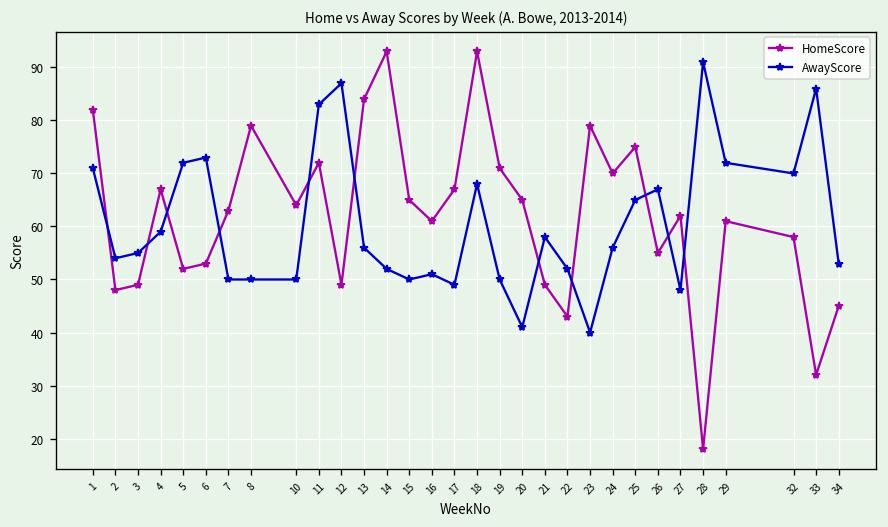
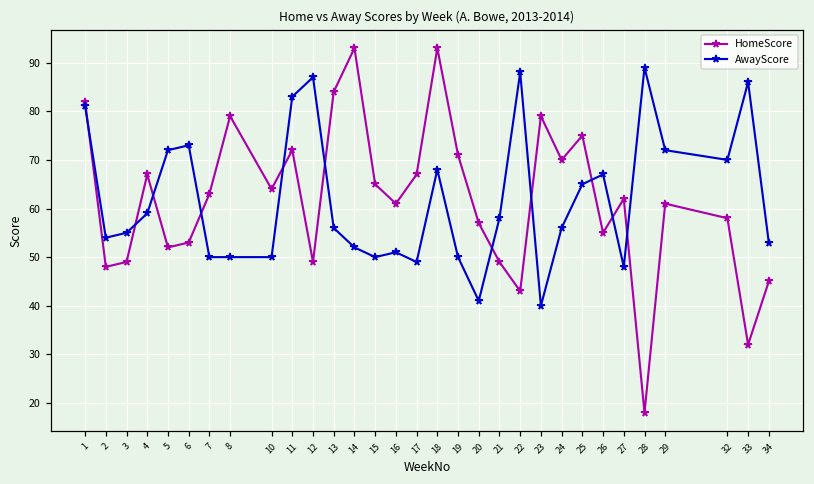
AwayScore, 1: 71 -> 81
HomeScore, 20: 65 -> 57
AwayScore, 22: 52 -> 88
AwayScore, 28: 91 -> 89
